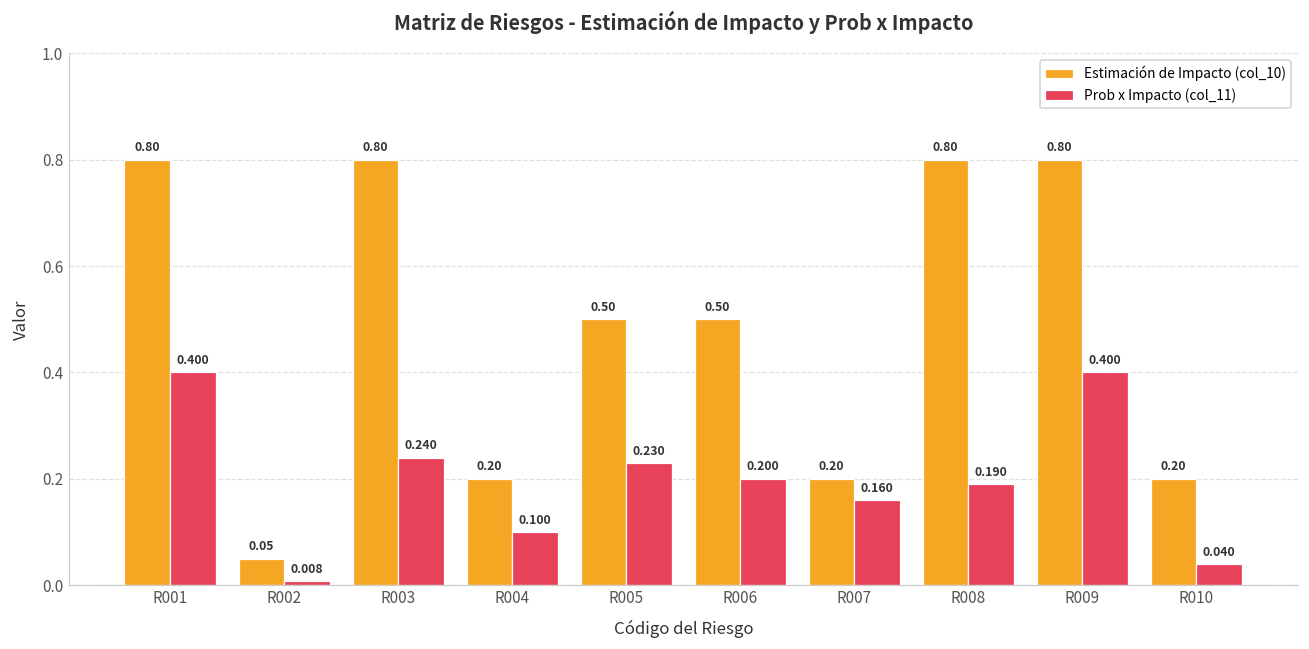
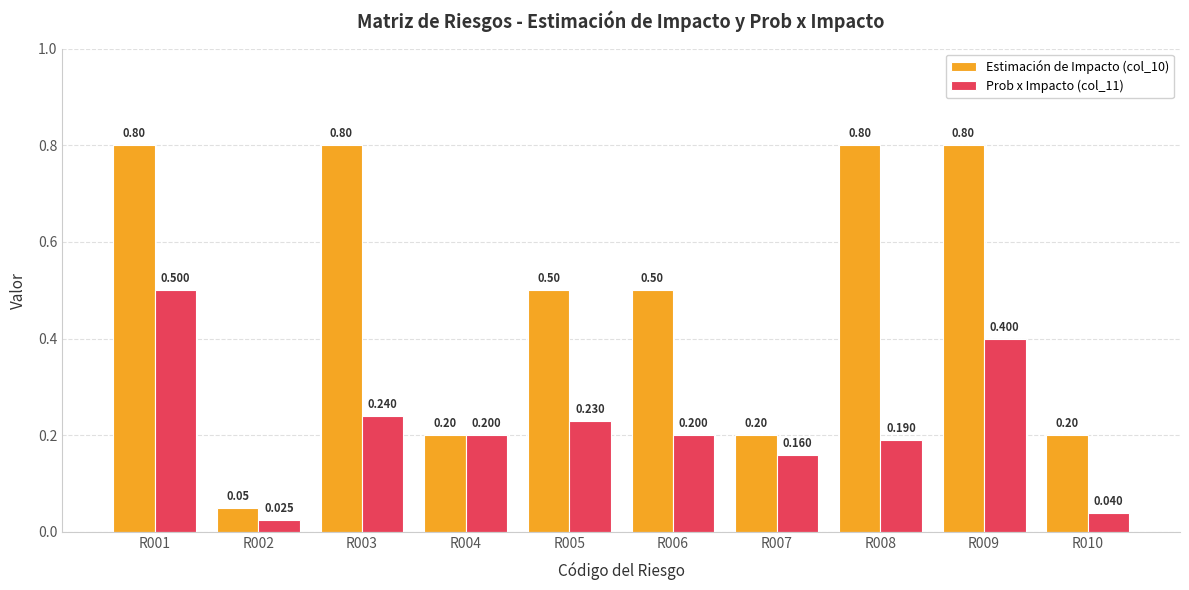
Prob x Impacto (col_11), R001: 0.400 -> 0.500
Prob x Impacto (col_11), R002: 0.008 -> 0.025
Prob x Impacto (col_11), R004: 0.100 -> 0.200
